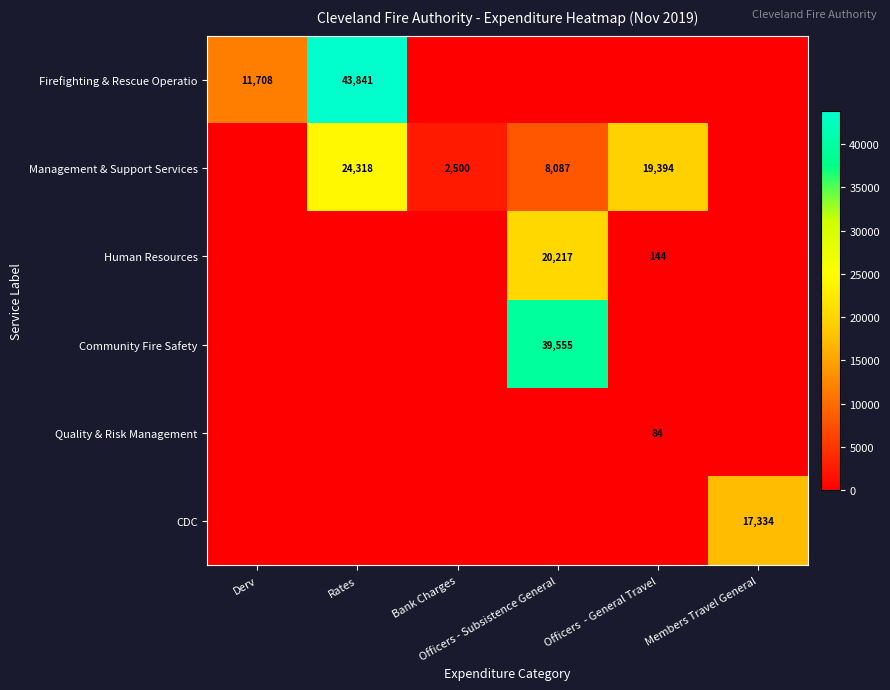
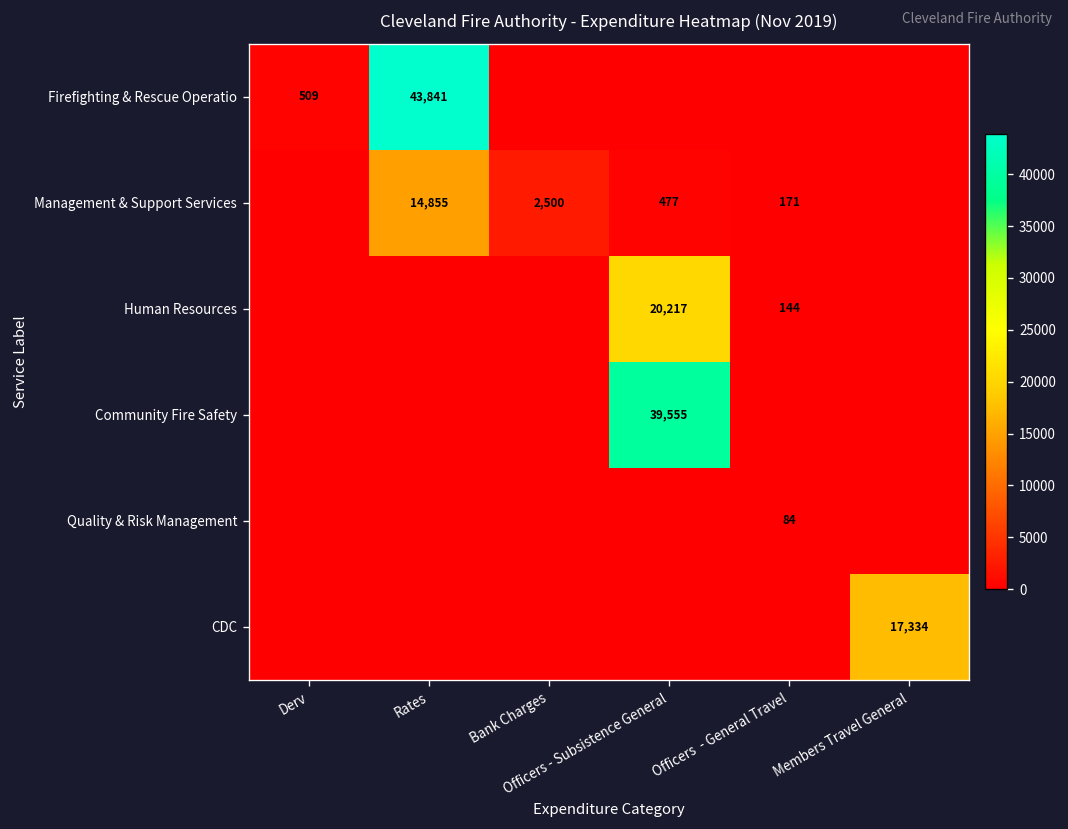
Firefighting & Rescue Operatio, Derv: 11,708 -> 509
Management & Support Services, Rates: 24,318 -> 14,855
Management & Support Services, Officers - Subsistence General: 8,087 -> 477
Management & Support Services, Officers - General Travel: 19,394 -> 171
